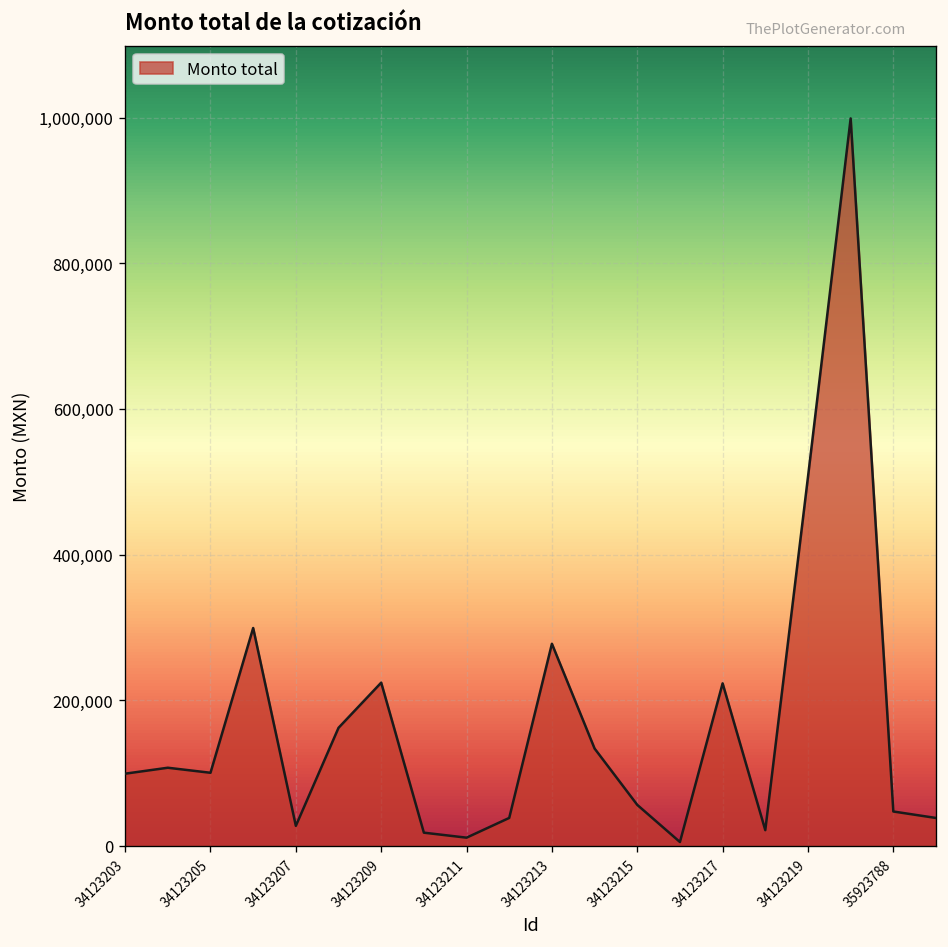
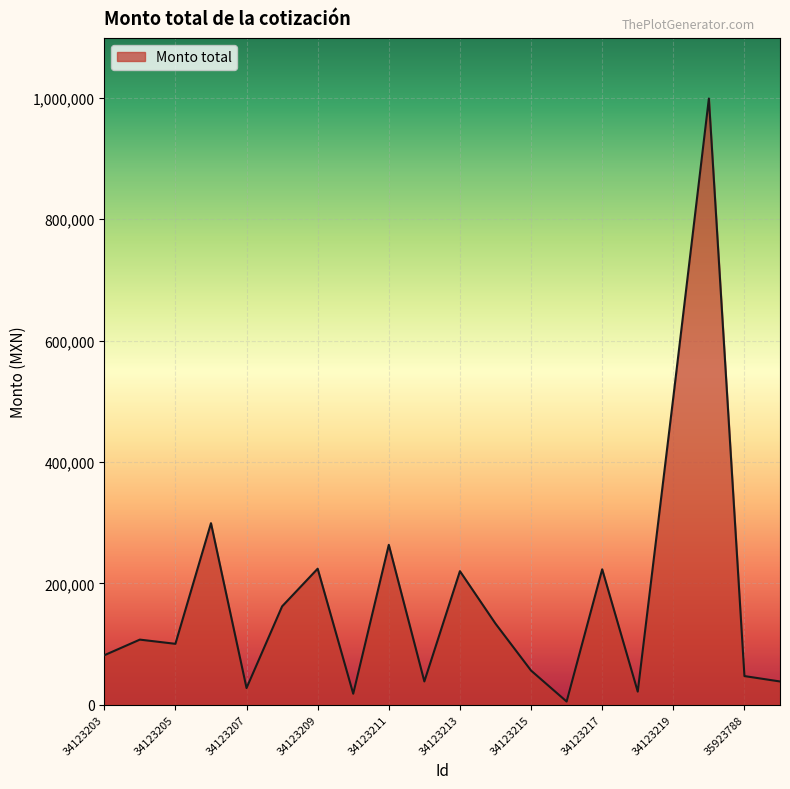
34123203: 100,000 -> 80,000
34123211: 10,000 -> 260,000
34123213: 280,000 -> 220,000
